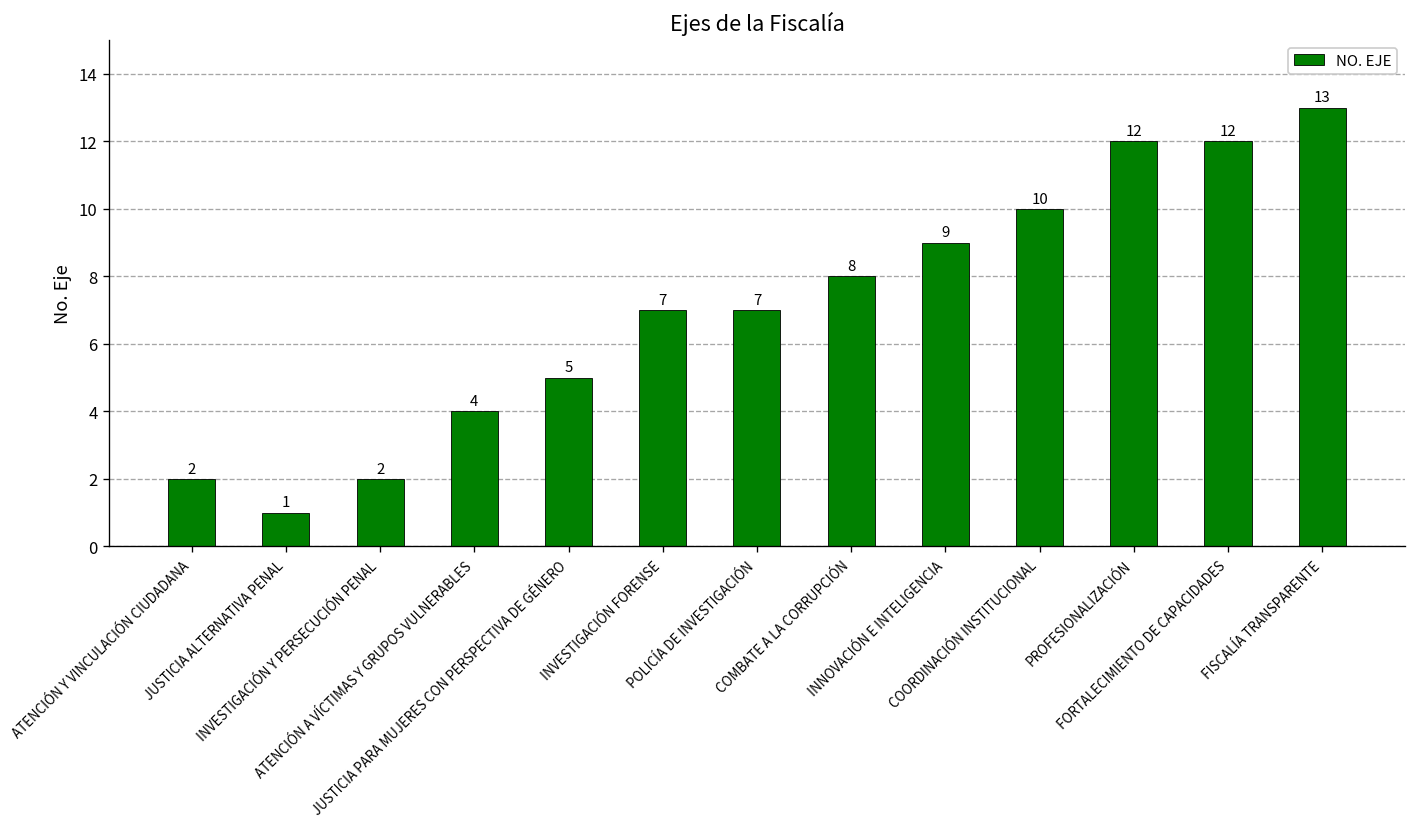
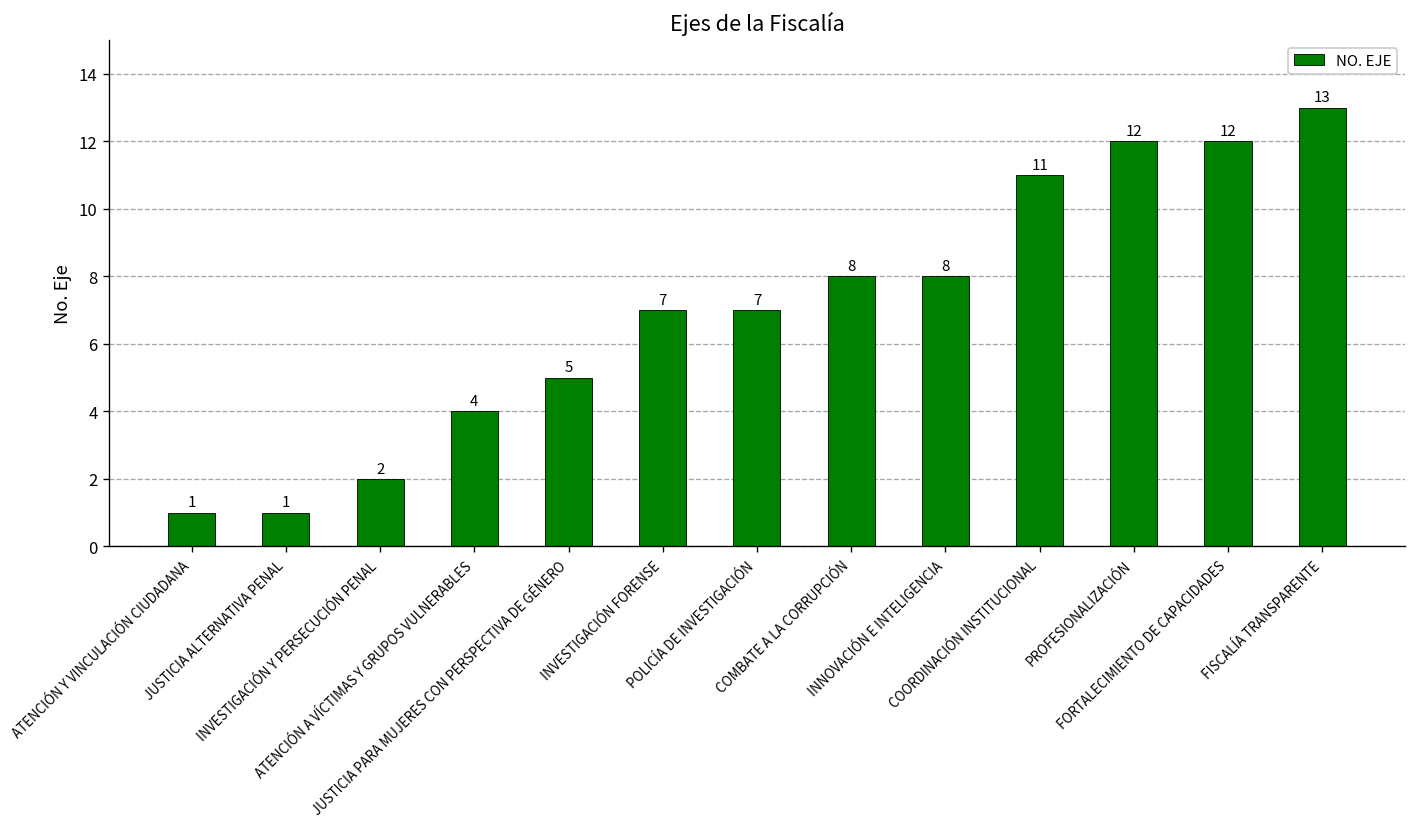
ATENCIÓN Y VINCULACIÓN CIUDADANA: 2 -> 1
INNOVACIÓN E INTELIGENCIA: 9 -> 8
COORDINACIÓN INSTITUCIONAL: 10 -> 11
